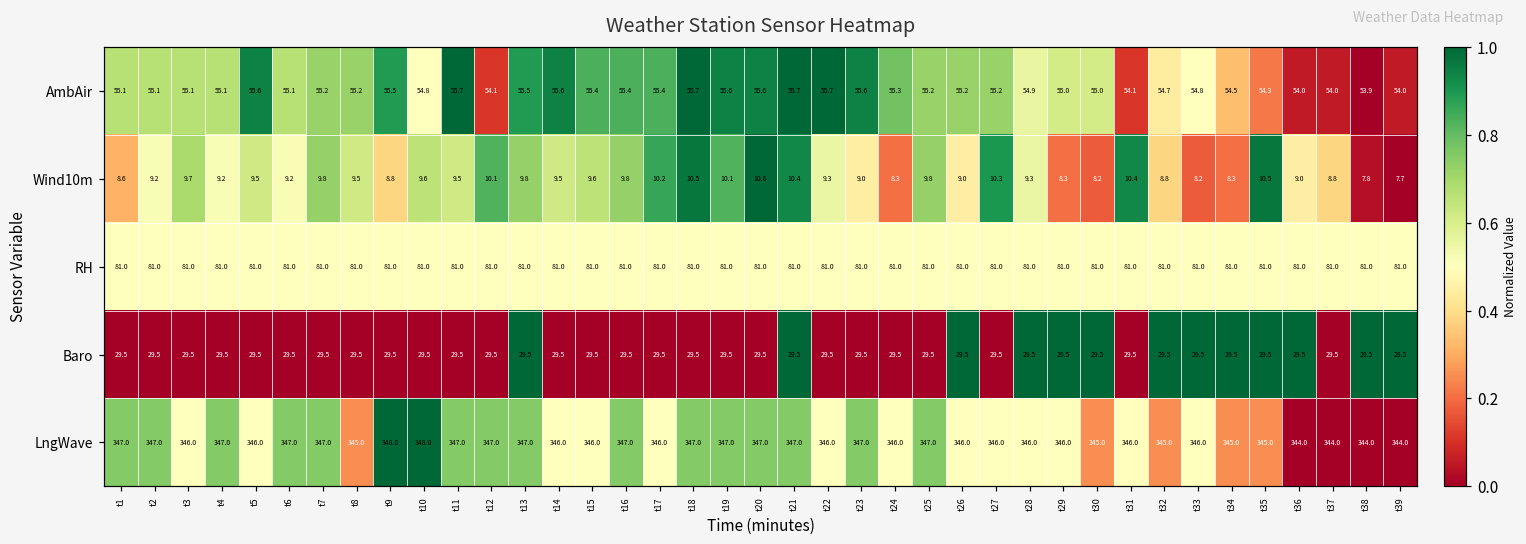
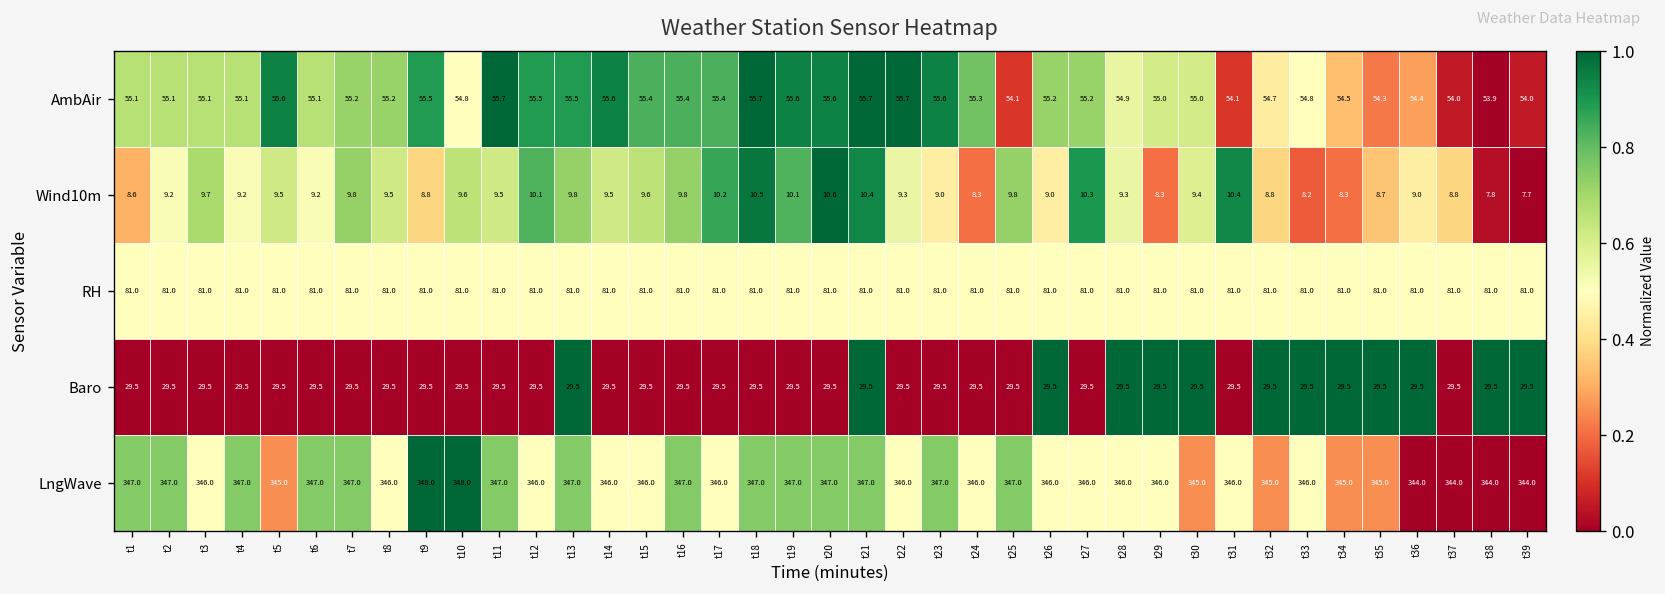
AmbAir, t12: 54.1 -> 55.5
AmbAir, t25: 55.2 -> 54.1
AmbAir, t36: 54.0 -> 54.4
Wind10m, t30: 8.2 -> 9.4
Wind10m, t35: 10.5 -> 8.7
LngWave, t5: 346.0 -> 345.0
LngWave, t8: 345.0 -> 346.0
LngWave, t12: 347.0 -> 346.0
